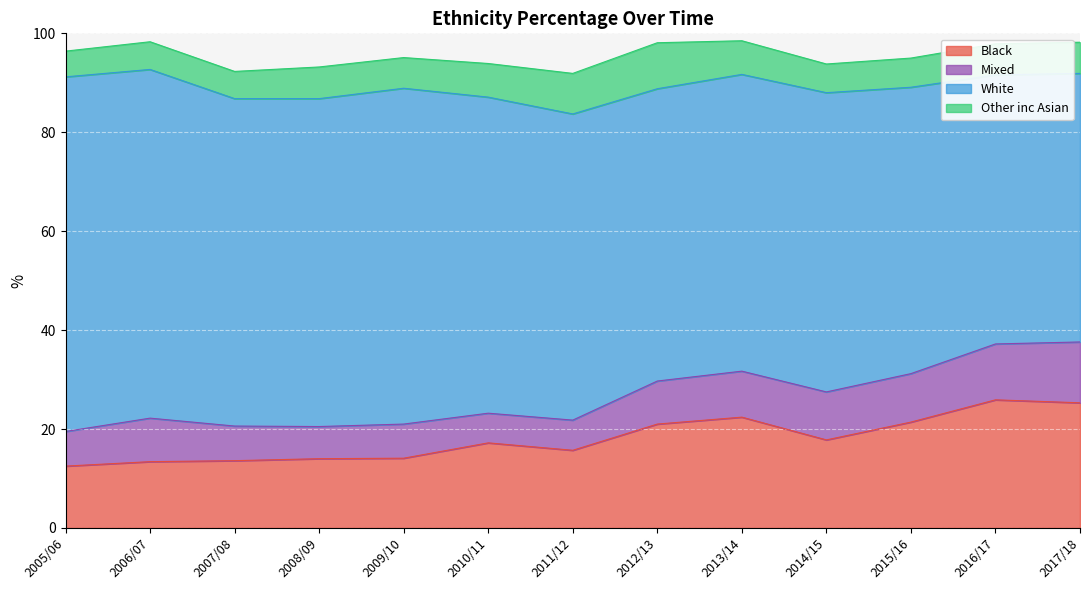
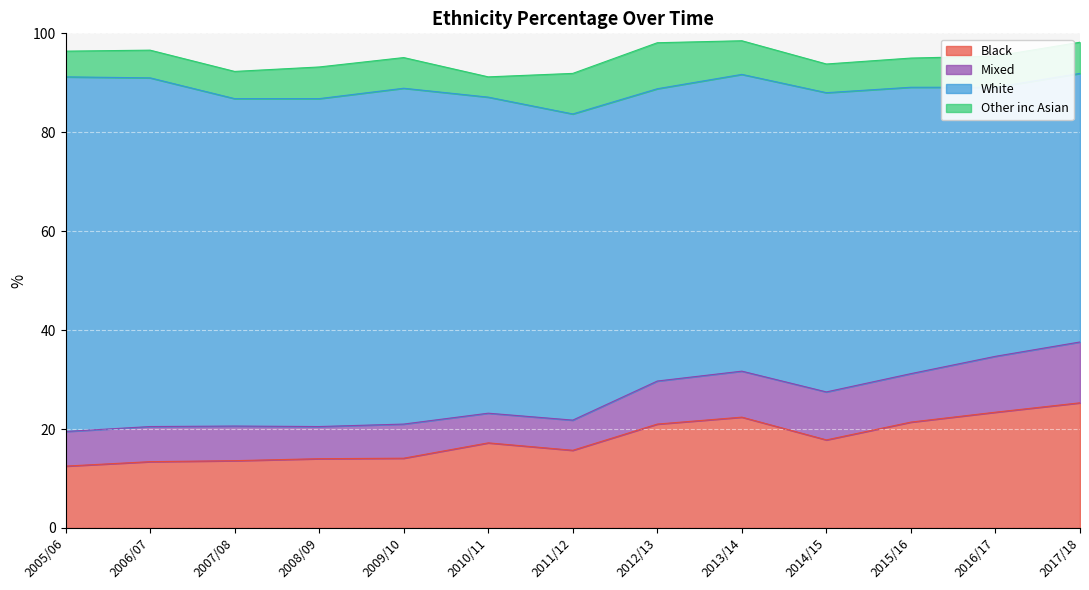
Mixed, 2006/07: 9 -> 7
Other inc Asian, 2010/11: 7 -> 4
Black, 2016/17: 26 -> 23
